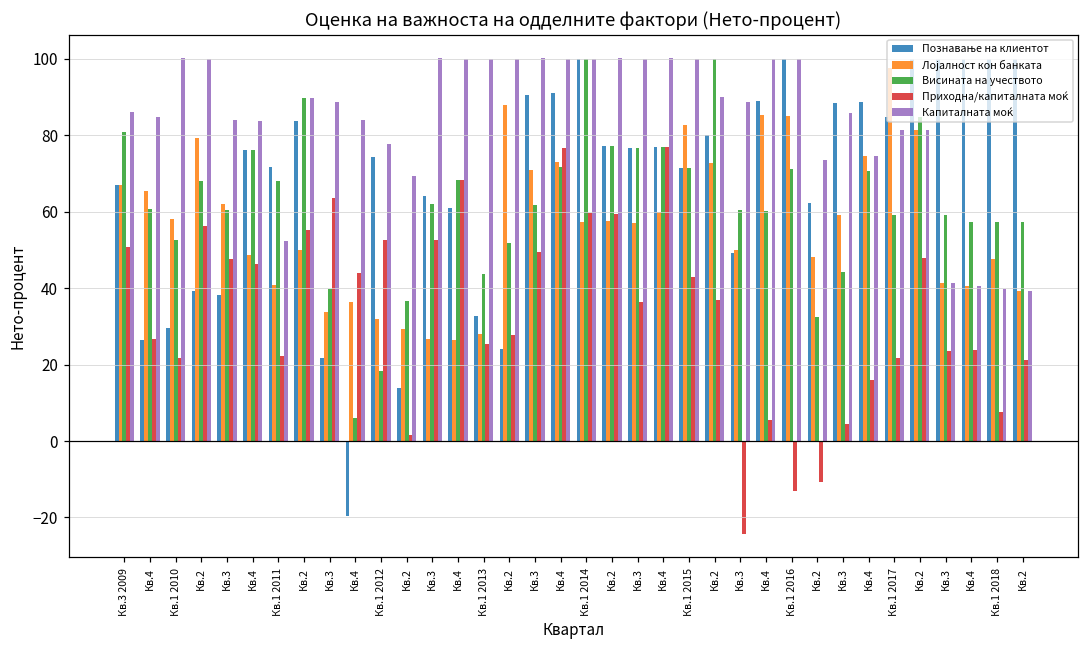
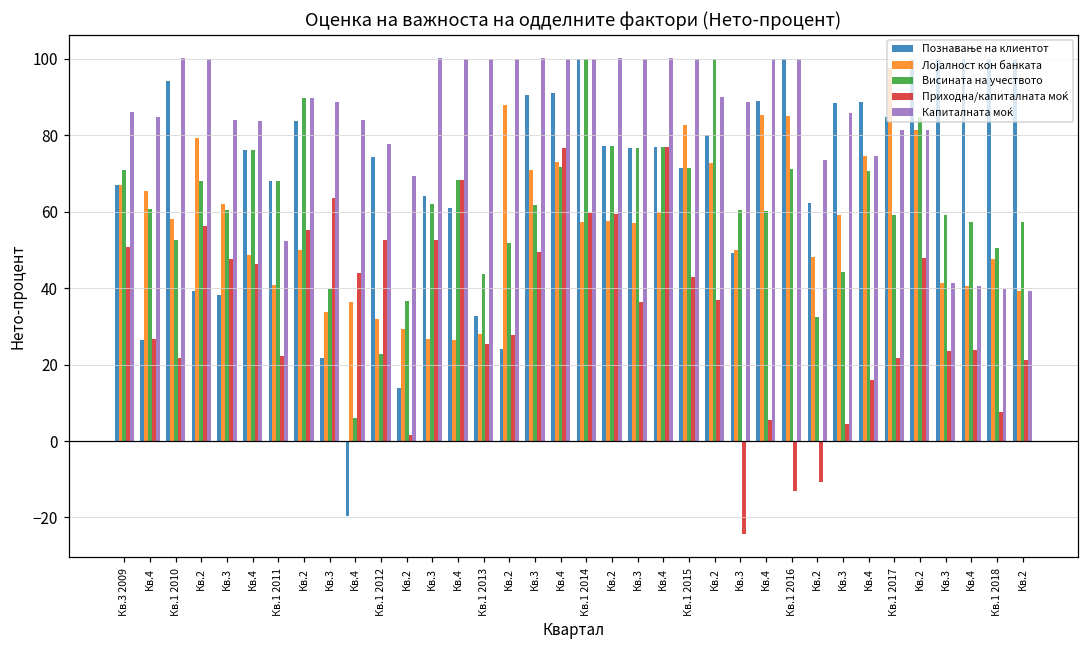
Висината на учеството, Кв.3 2009: 81 -> 71
Познавање на клиентот, Кв.1 2010: 30 -> 94
Познавање на клиентот, Кв.1 2011: 72 -> 68
Висината на учеството, Кв.1 2012: 18 -> 23
Висината на учеството, Кв.1 2018: 57 -> 50
